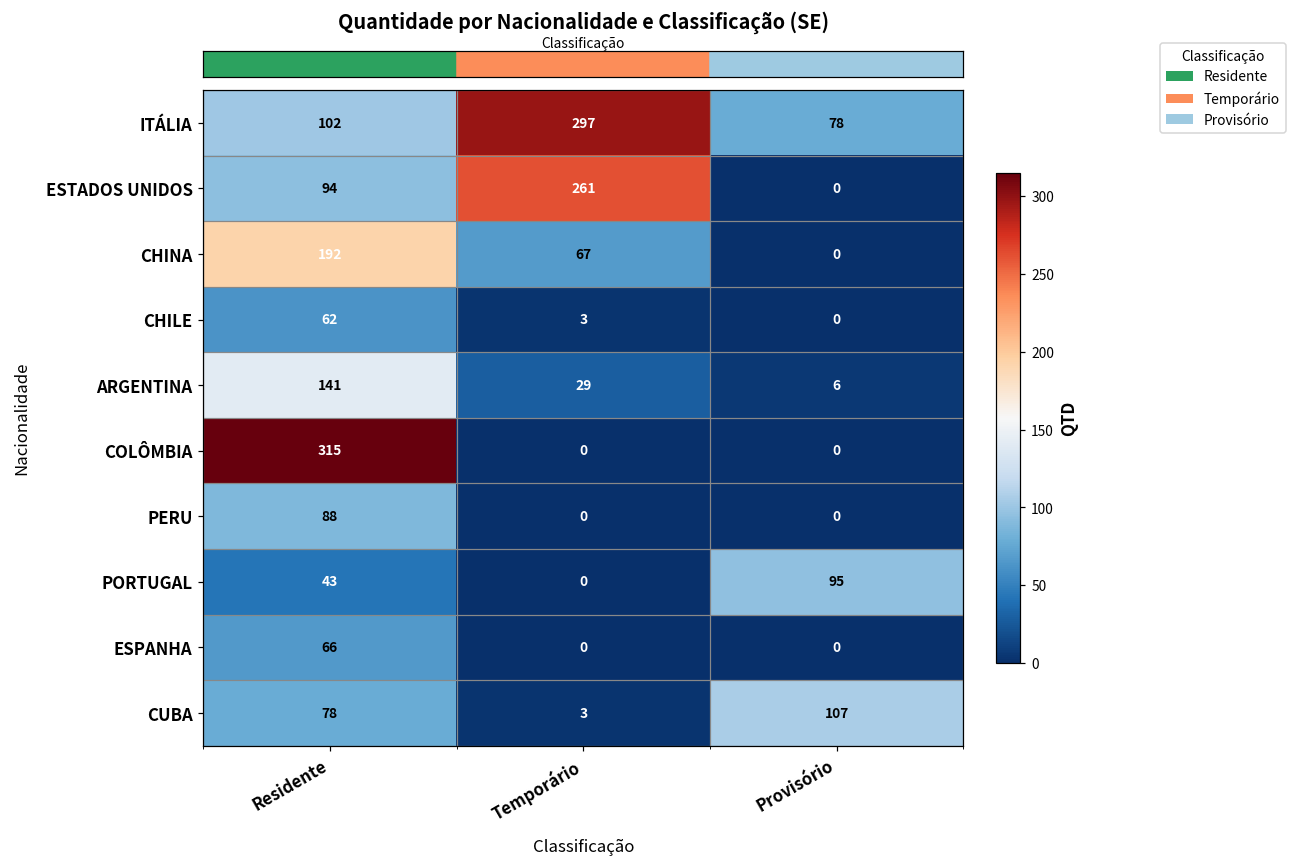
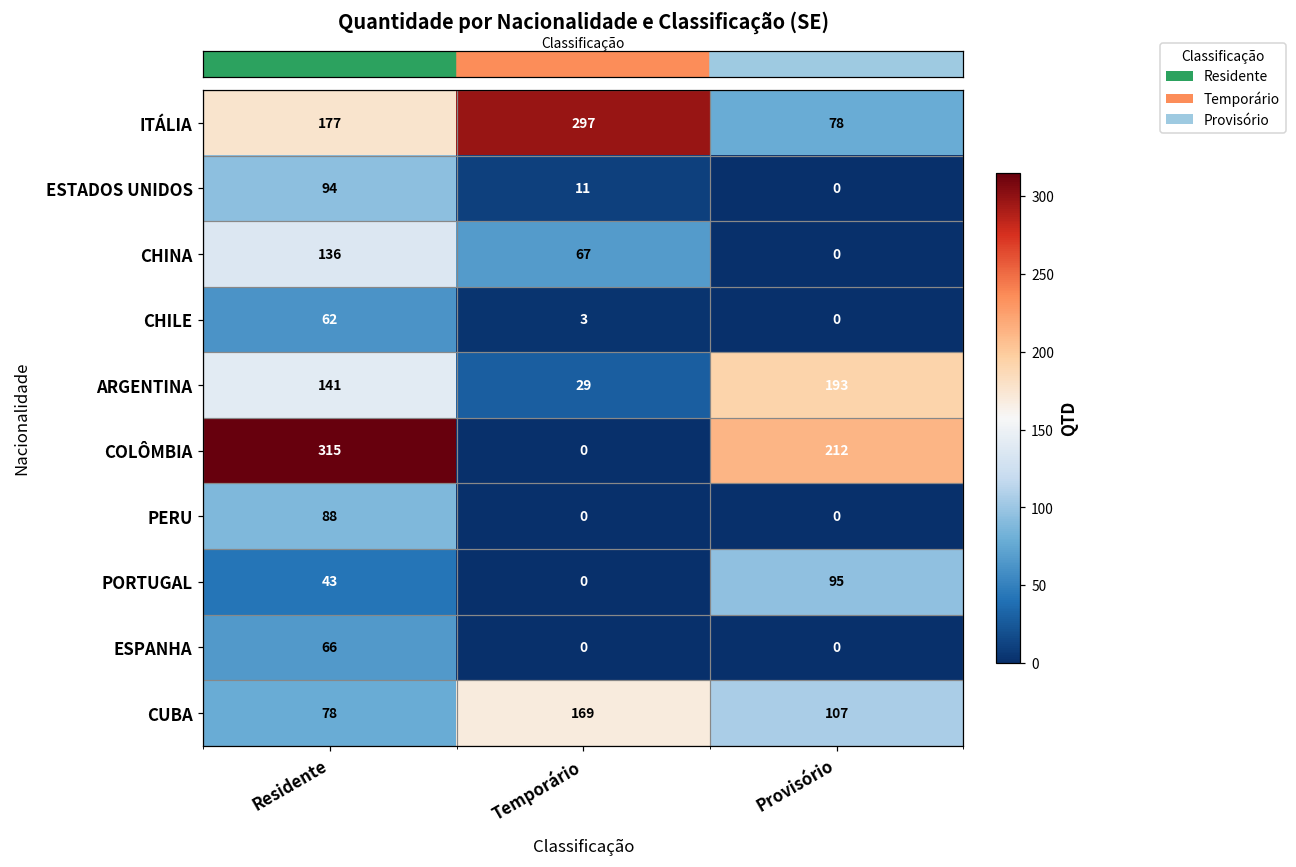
ITÁLIA, Residente: 102 -> 177
ESTADOS UNIDOS, Temporário: 261 -> 11
CHINA, Residente: 192 -> 136
ARGENTINA, Provisório: 6 -> 193
COLÔMBIA, Provisório: 0 -> 212
CUBA, Temporário: 3 -> 169
